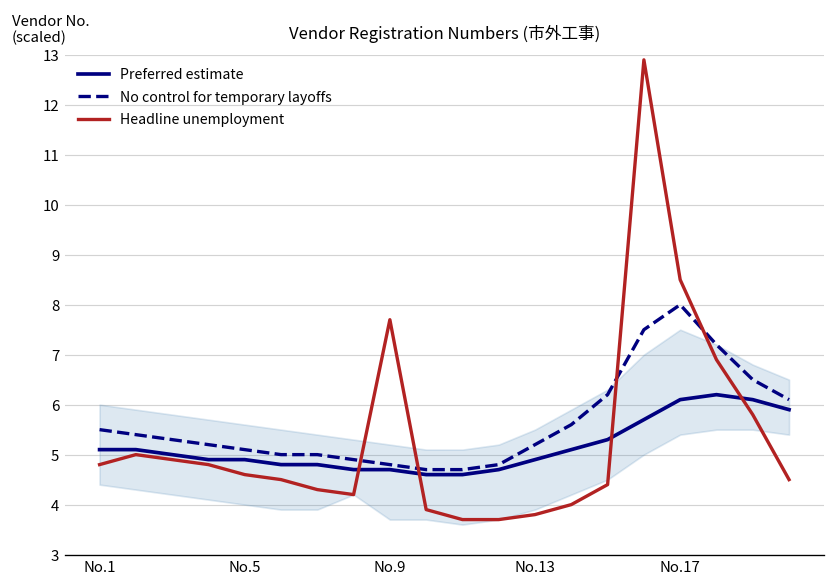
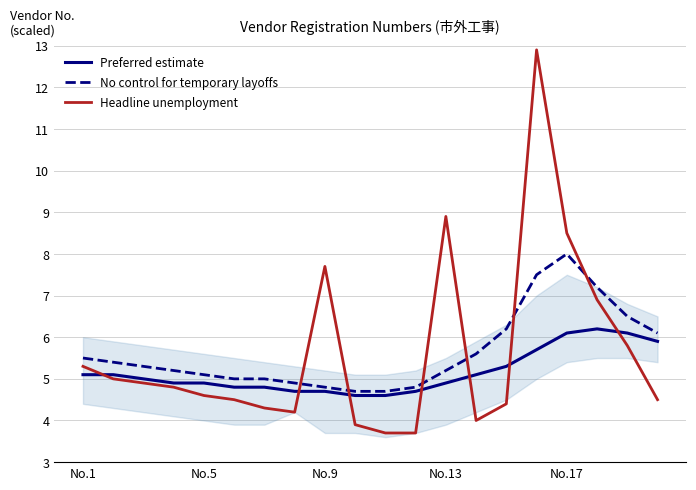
Headline unemployment, No.1: 4.8 -> 5.3
Headline unemployment, No.13: 3.8 -> 8.9
